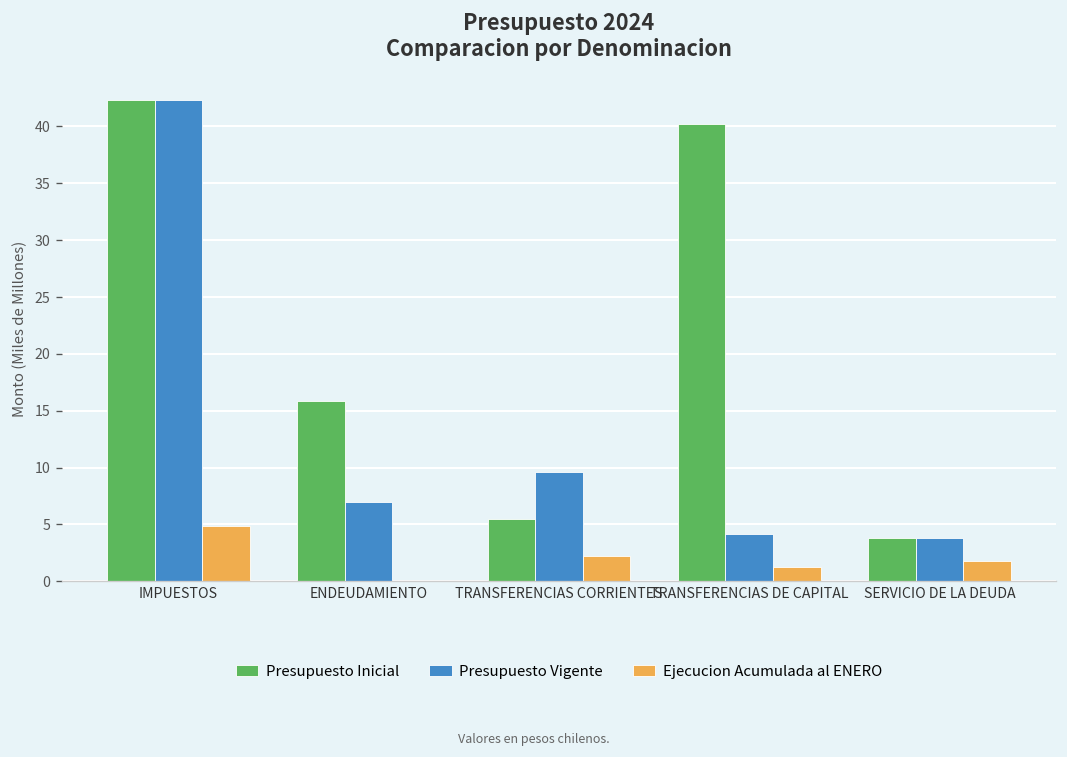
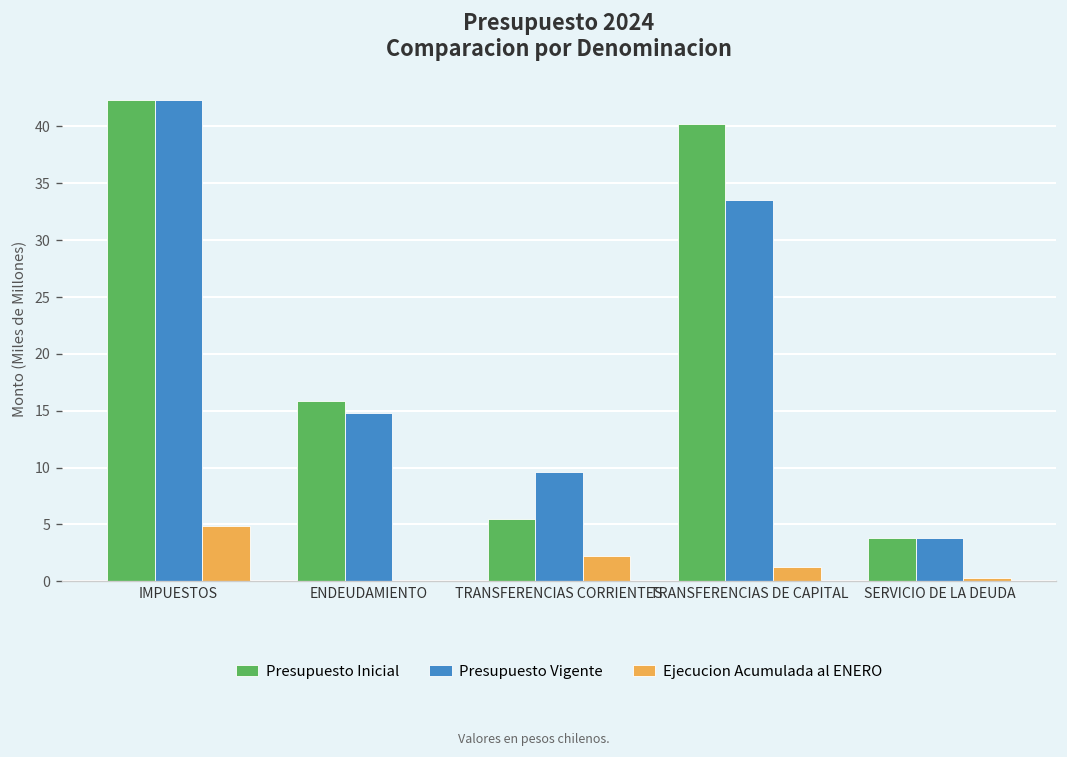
Presupuesto Vigente, ENDEUDAMIENTO: 7 -> 15
Presupuesto Vigente, TRANSFERENCIAS DE CAPITAL: 4 -> 33
Ejecucion Acumulada al ENERO, SERVICIO DE LA DEUDA: 2 -> 0
